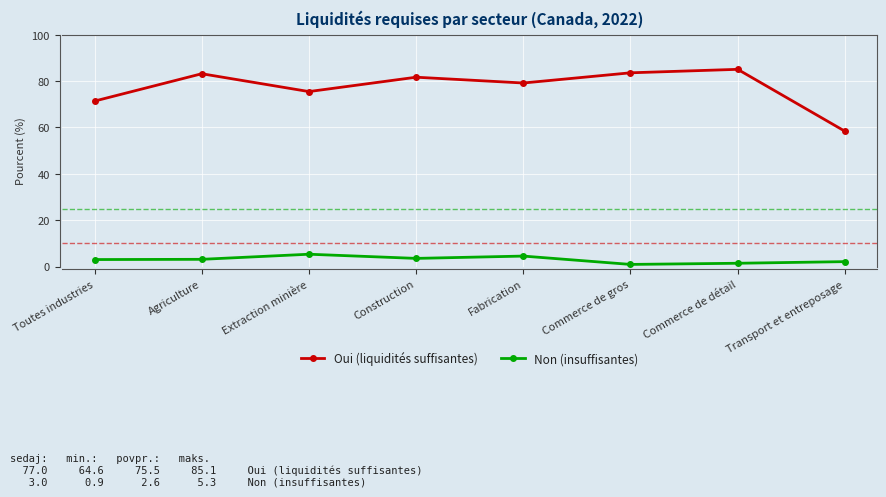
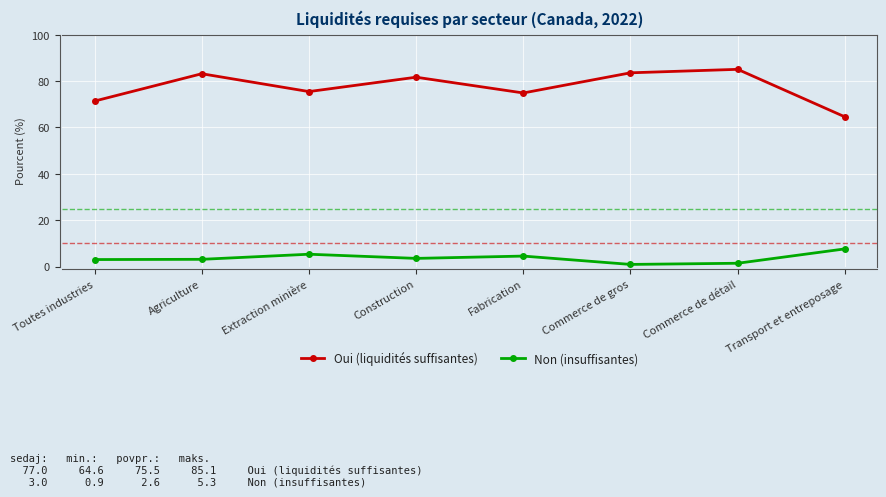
Oui (liquidités suffisantes), Fabrication: 79 -> 75
Oui (liquidités suffisantes), Transport et entreposage: 58 -> 65
Non (insuffisantes), Transport et entreposage: 2 -> 8
